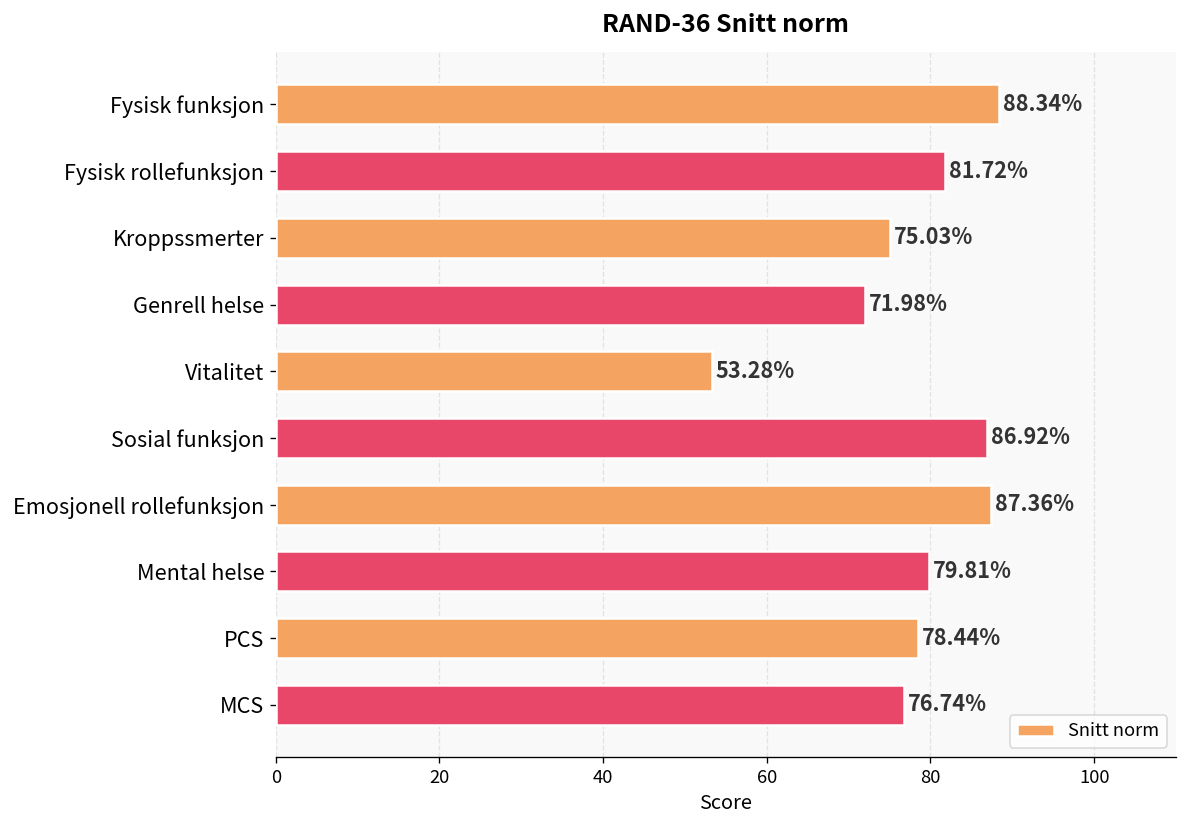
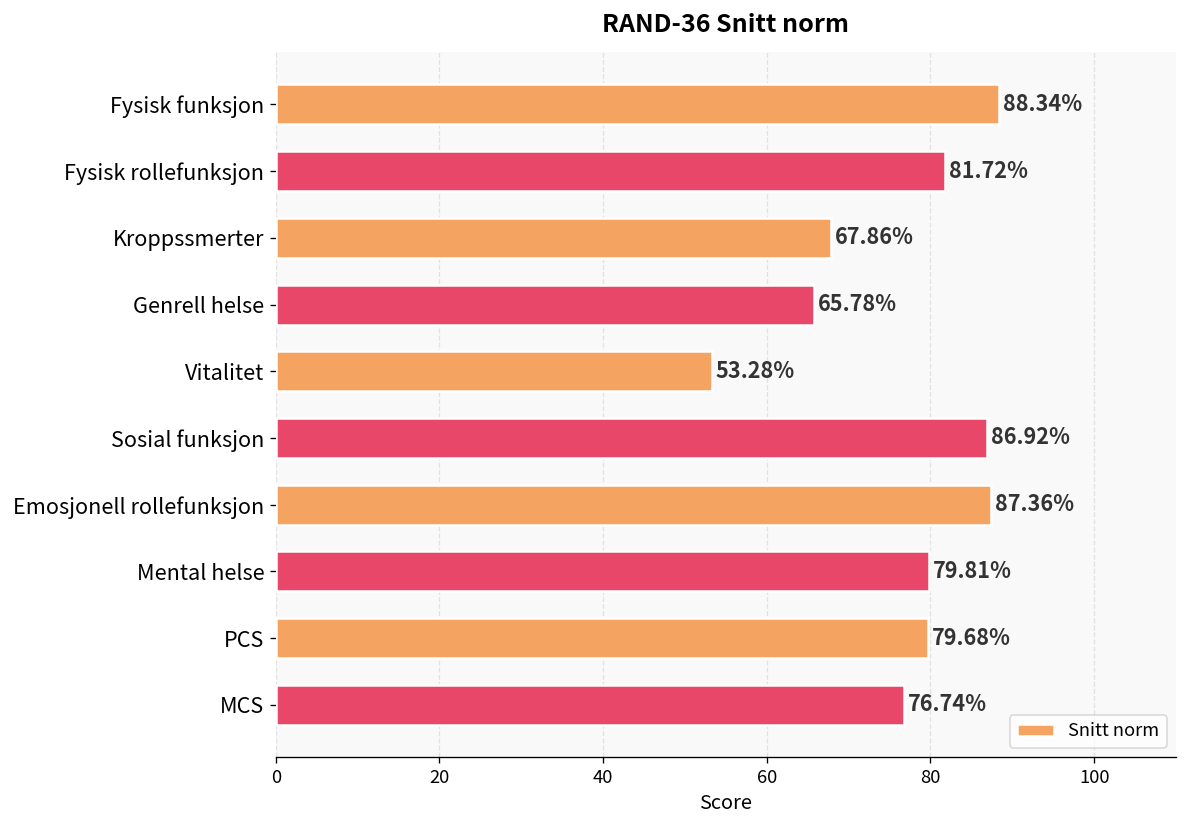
Kroppssmerter: 75.03% -> 67.86%
Genrell helse: 71.98% -> 65.78%
PCS: 78.44% -> 79.68%
